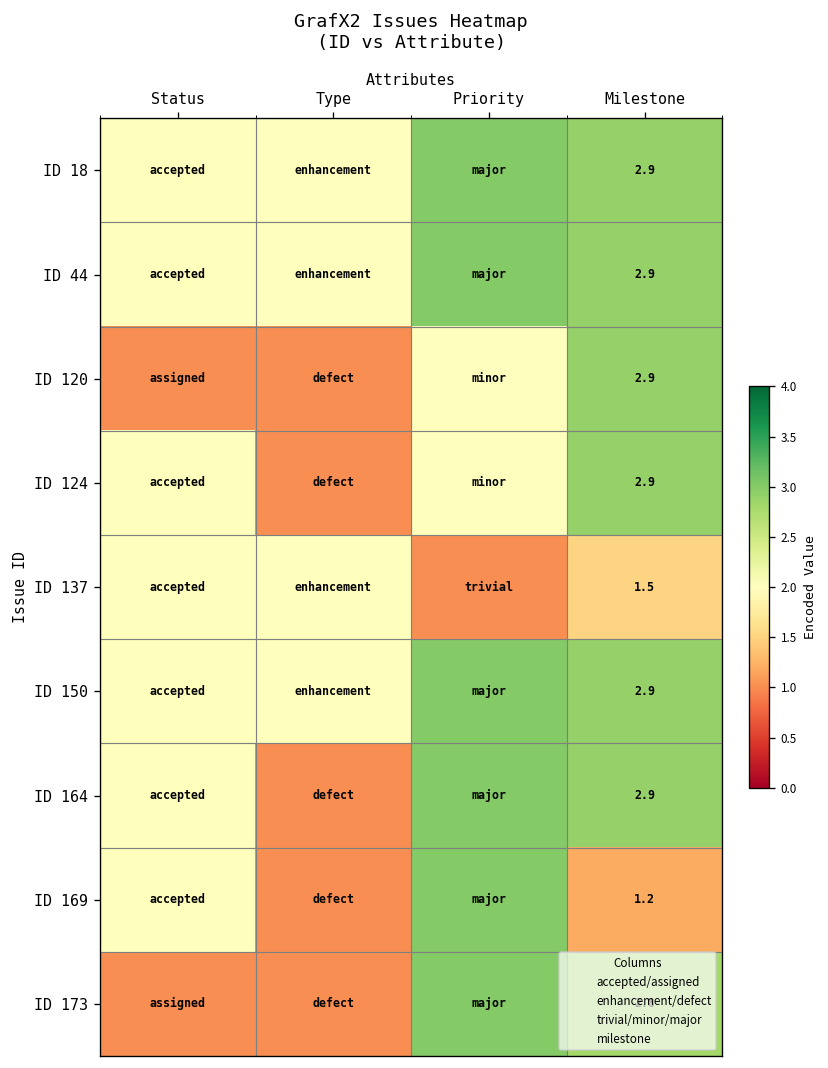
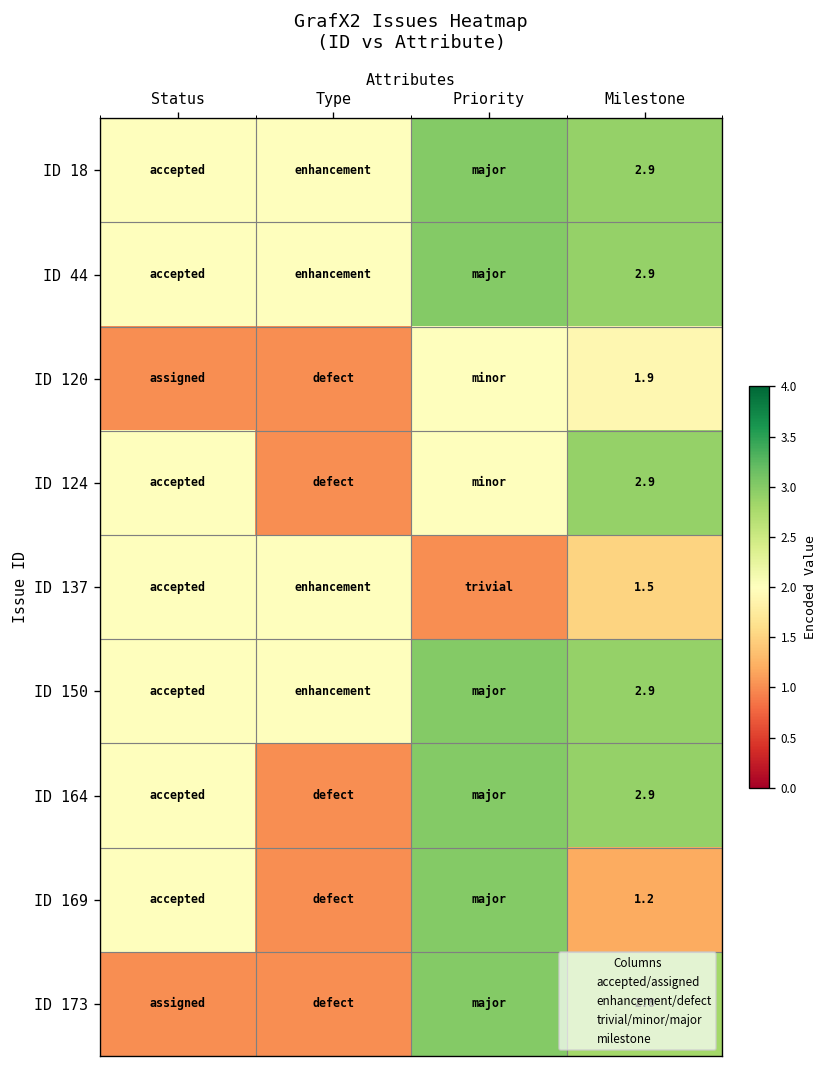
ID 120, Milestone: 2.9 -> 1.9
